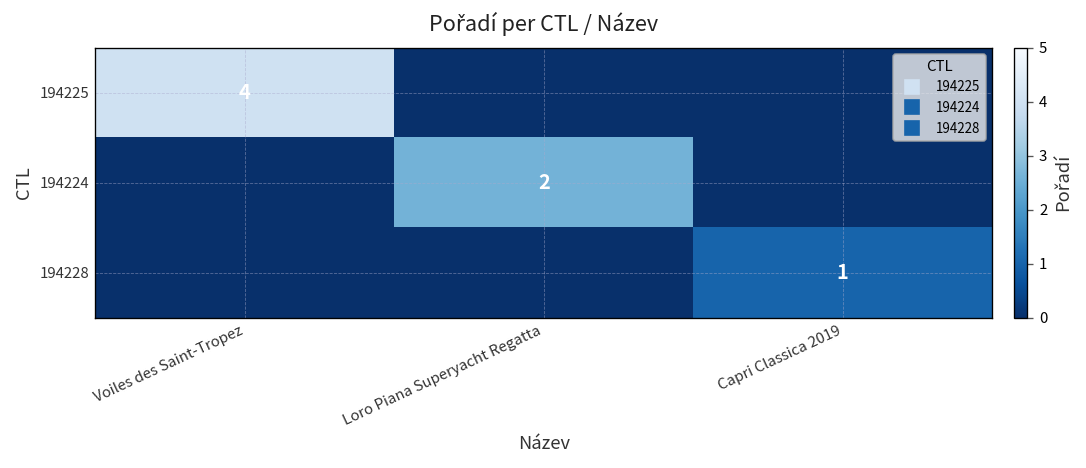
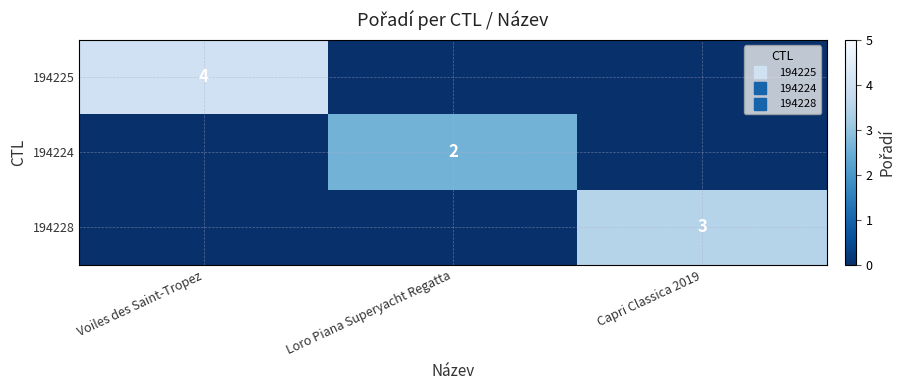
194228, Capri Classica 2019: 1 -> 3
